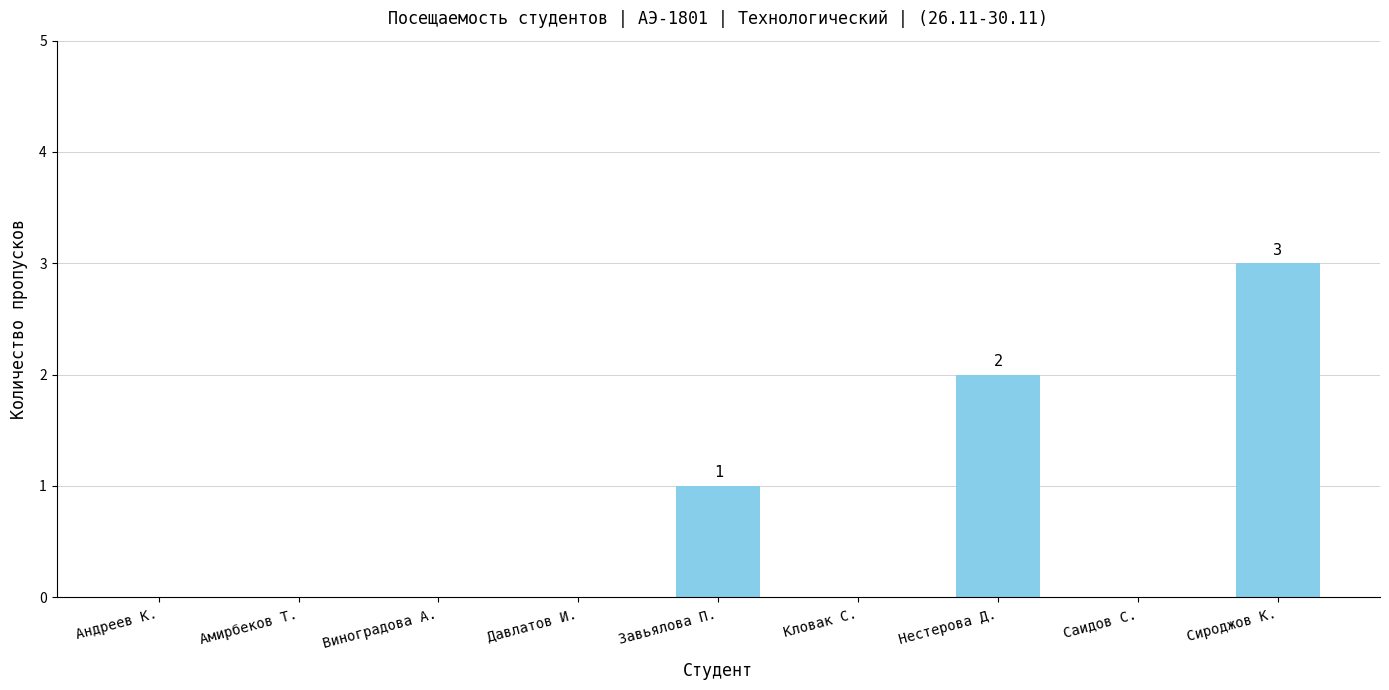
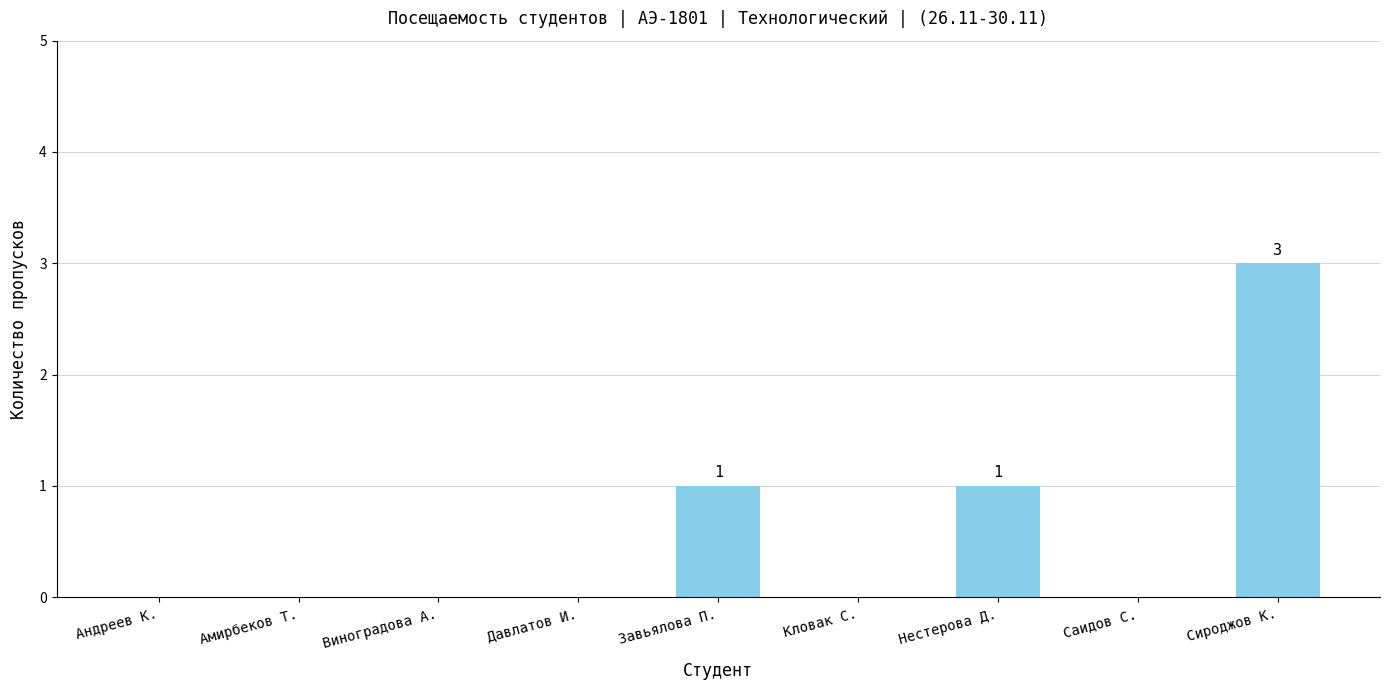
Нестерова Д.: 2 -> 1
